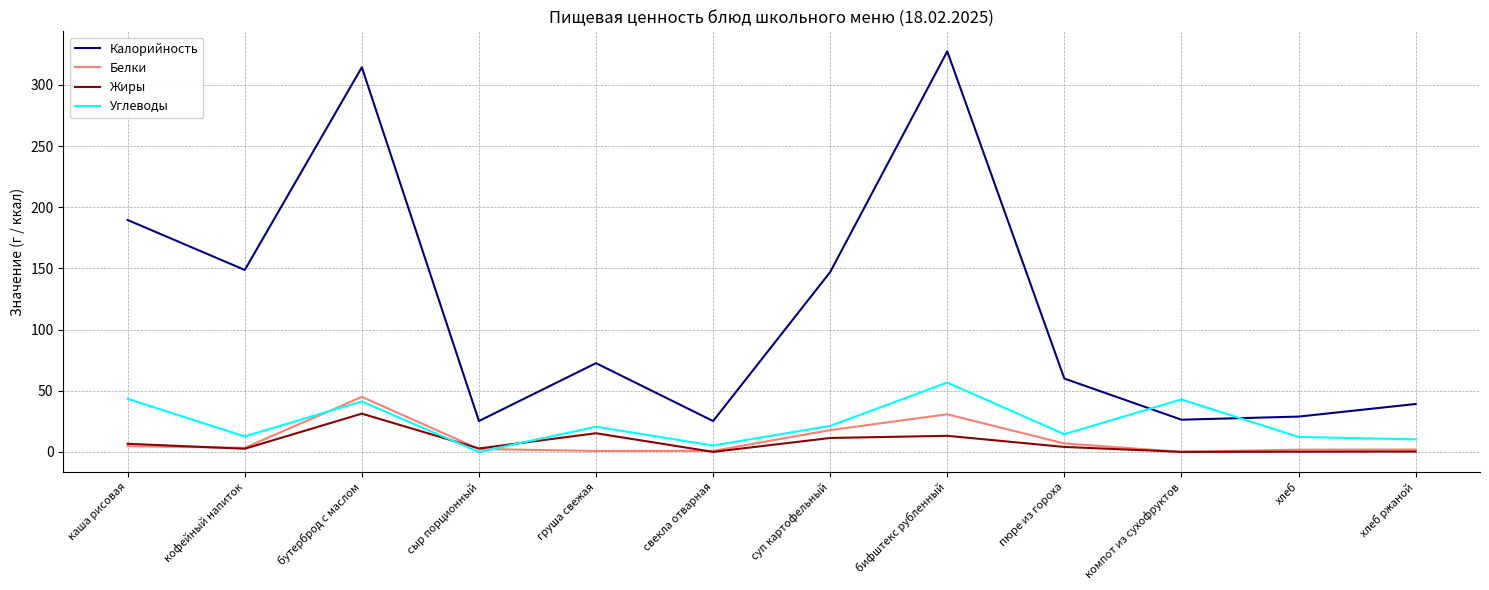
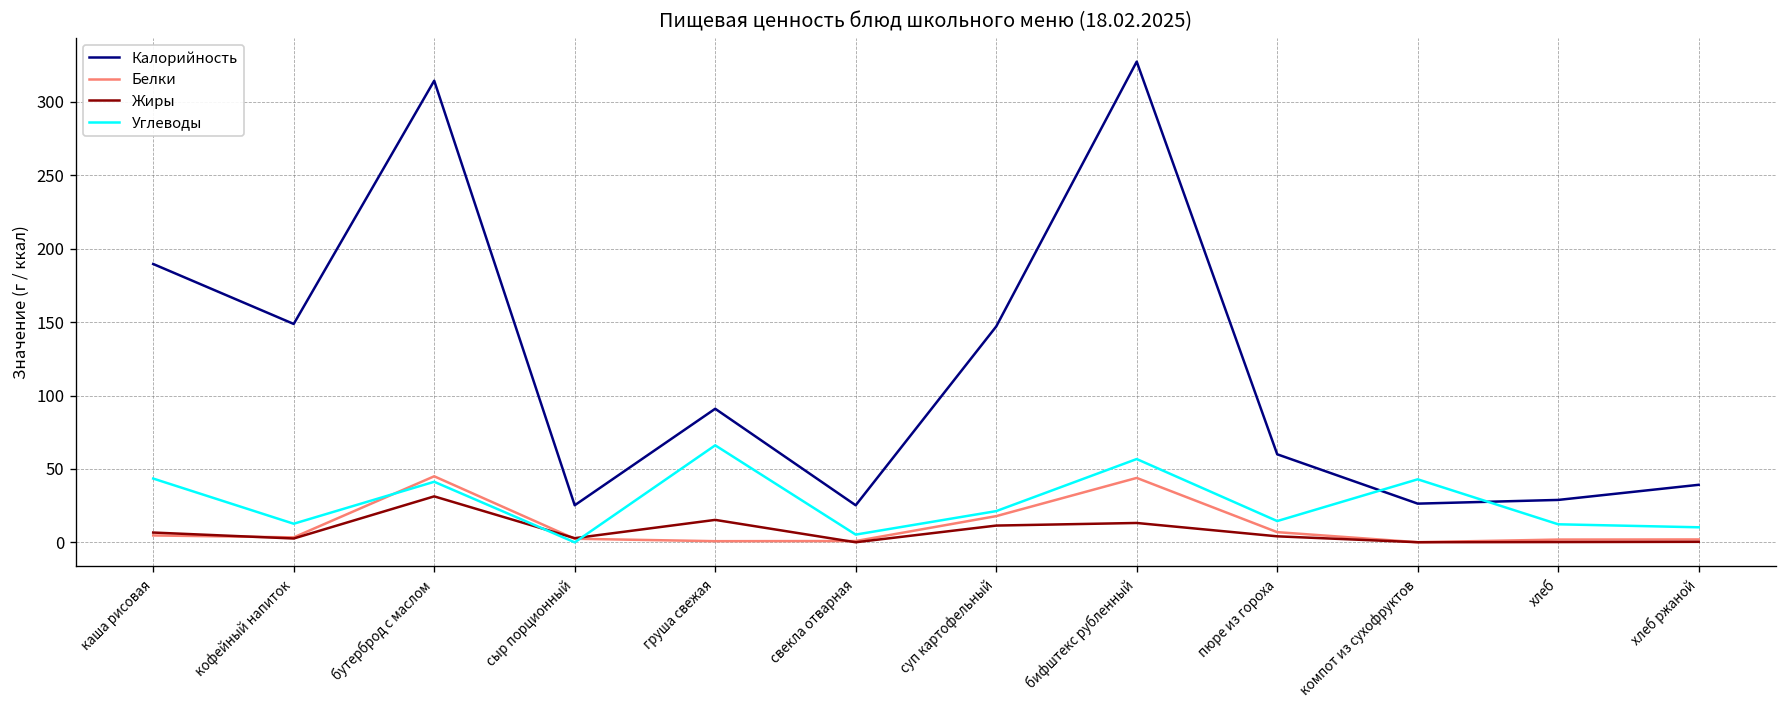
Калорийность, груша свежая: 73 -> 91
Углеводы, груша свежая: 21 -> 66
Белки, бифштекс рубленный: 31 -> 44
